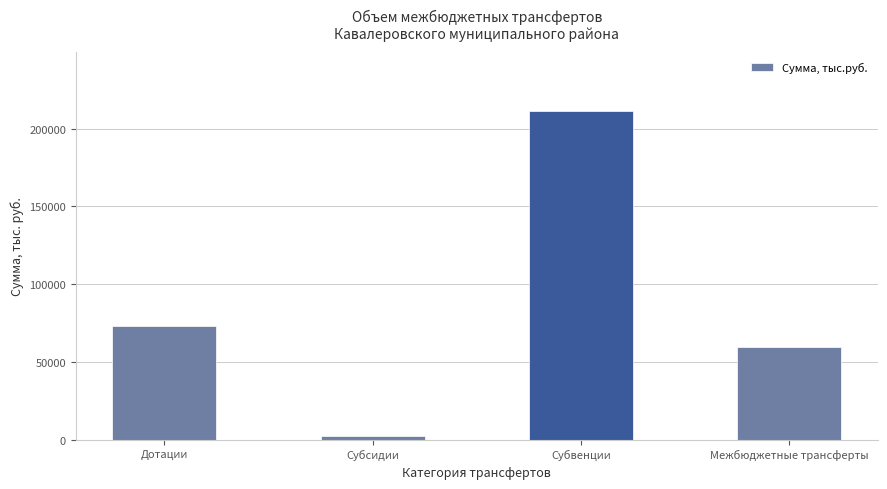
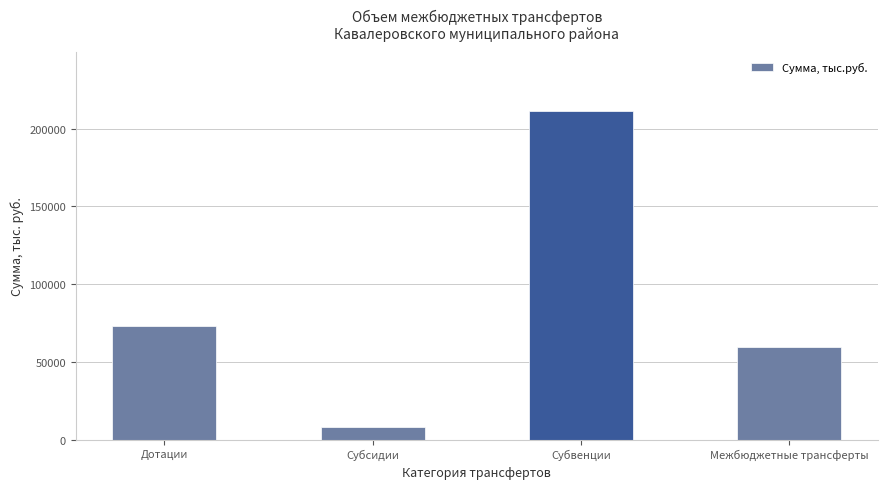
Субсидии: 3000 -> 8000
